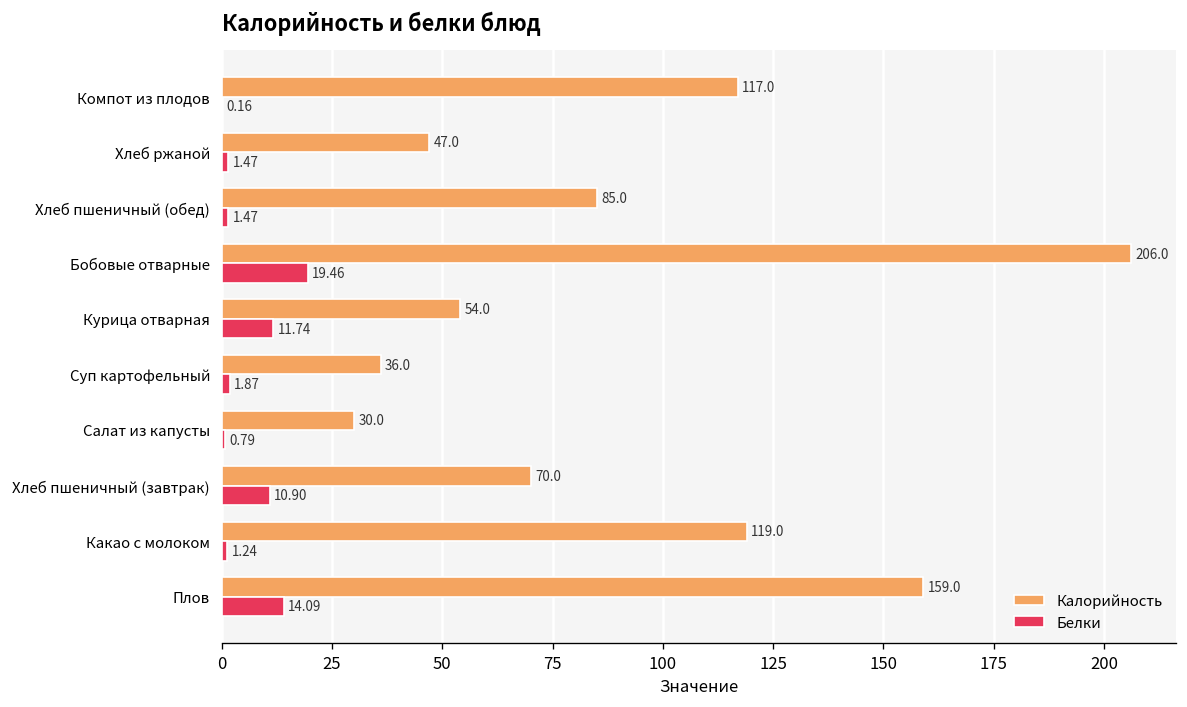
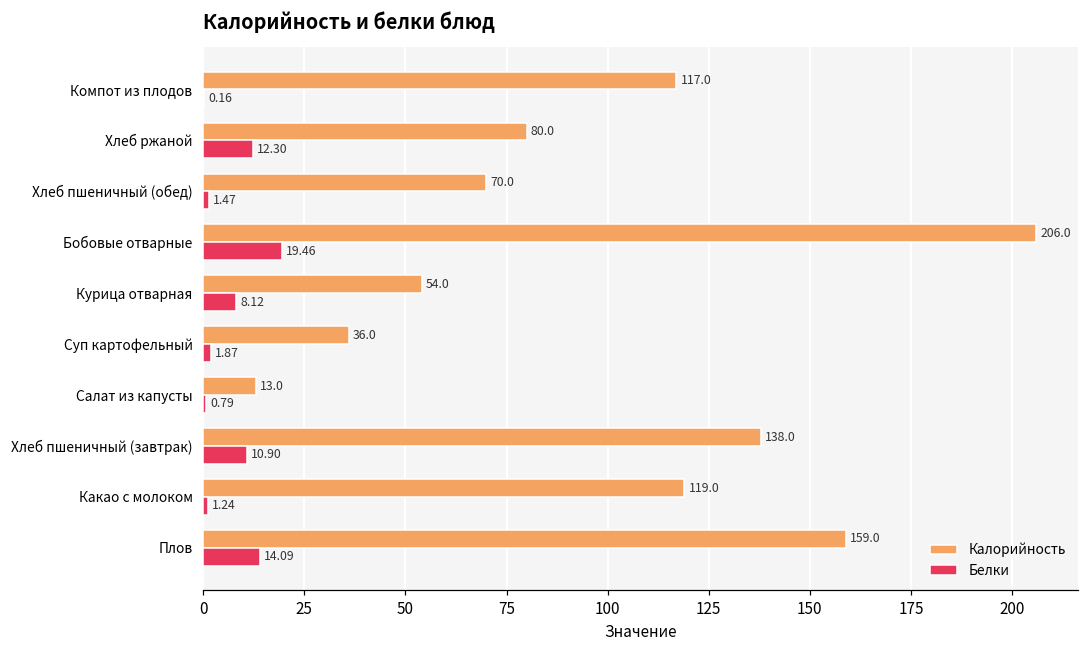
Калорийность, Хлеб ржаной: 47.0 -> 80.0
Белки, Хлеб ржаной: 1.47 -> 12.30
Калорийность, Хлеб пшеничный (обед): 85.0 -> 70.0
Белки, Курица отварная: 11.74 -> 8.12
Калорийность, Салат из капусты: 30.0 -> 13.0
Калорийность, Хлеб пшеничный (завтрак): 70.0 -> 138.0
